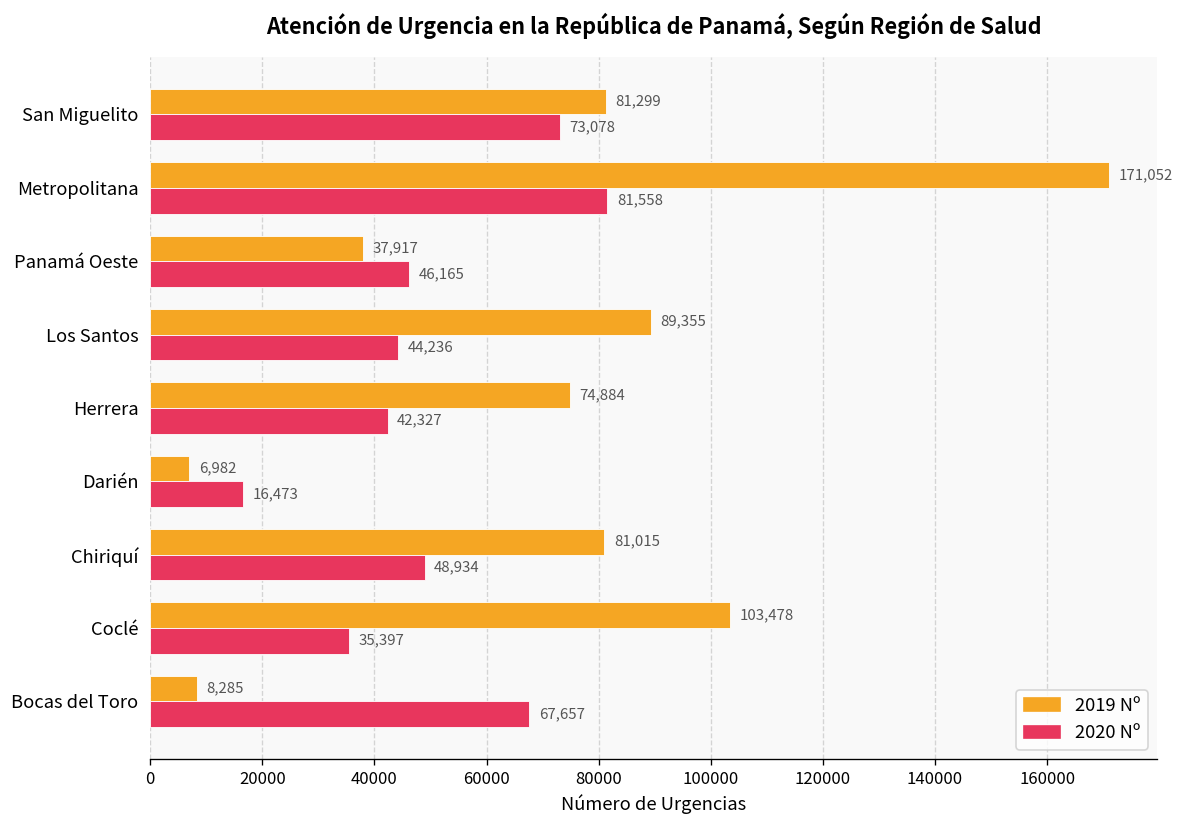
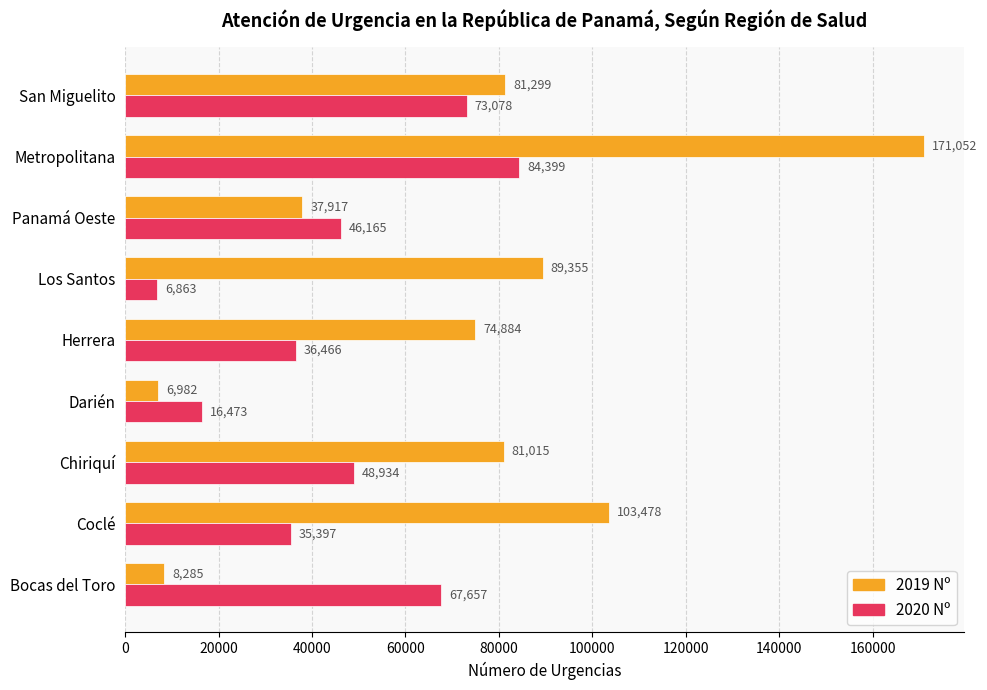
2020 Nº, Metropolitana: 81,558 -> 84,399
2020 Nº, Los Santos: 44,236 -> 6,863
2020 Nº, Herrera: 42,327 -> 36,466
